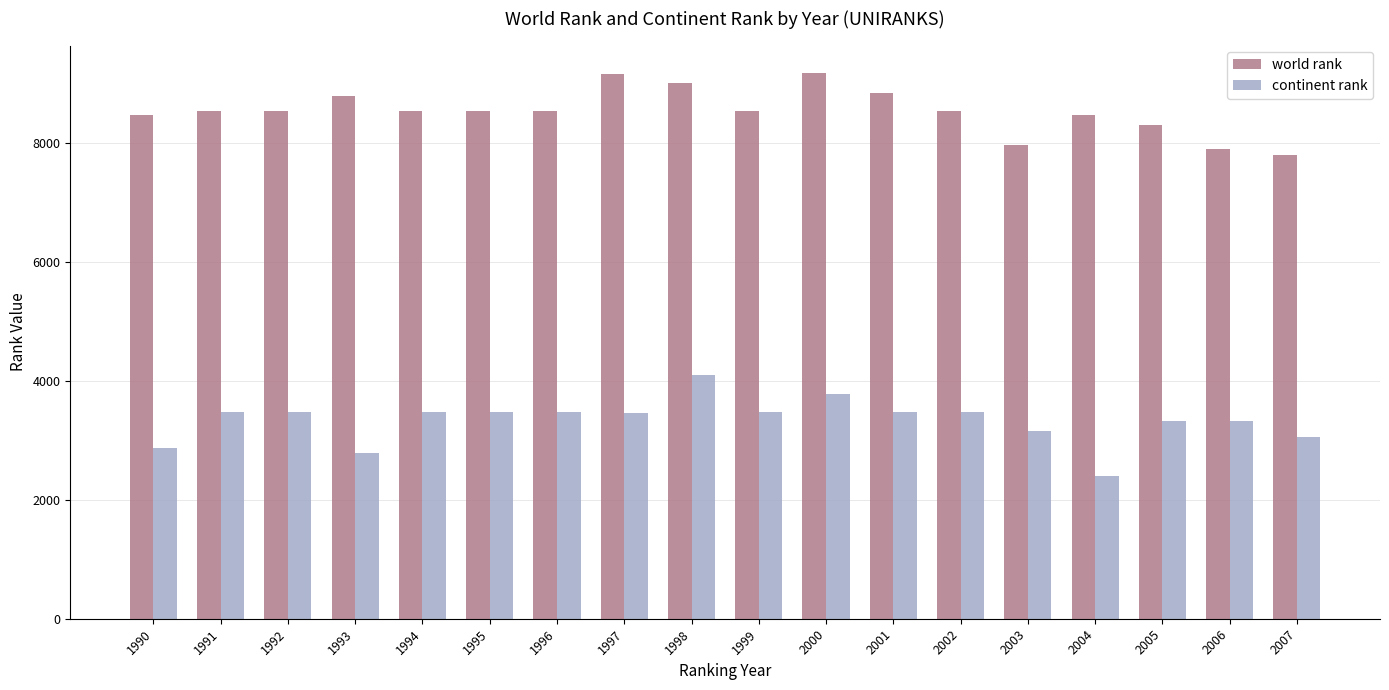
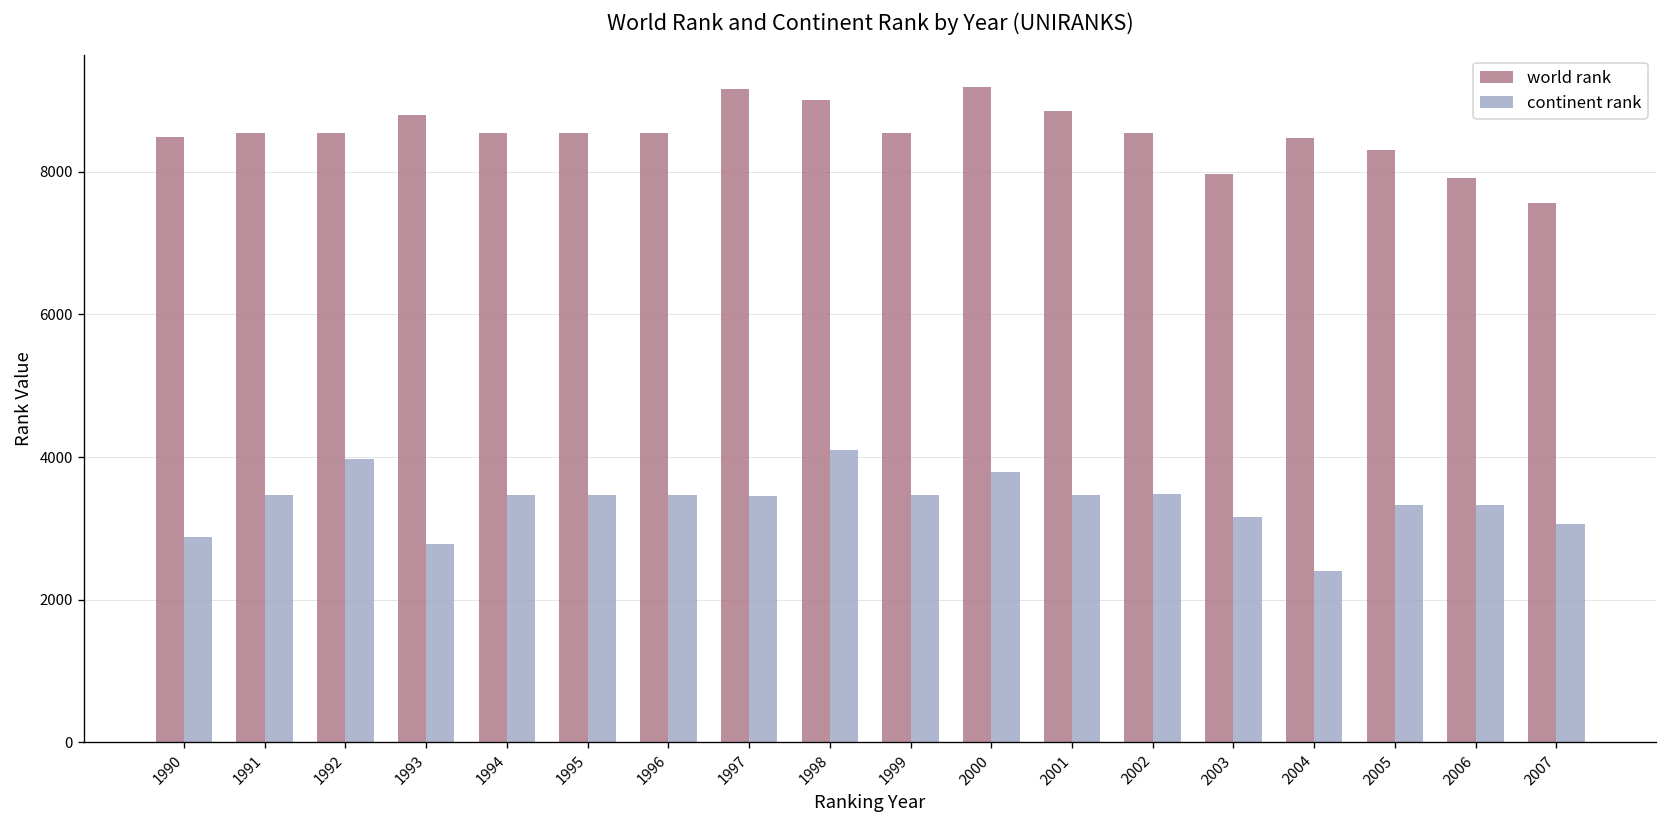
continent rank, 1992: 3500 -> 4000
world rank, 2007: 7800 -> 7600
